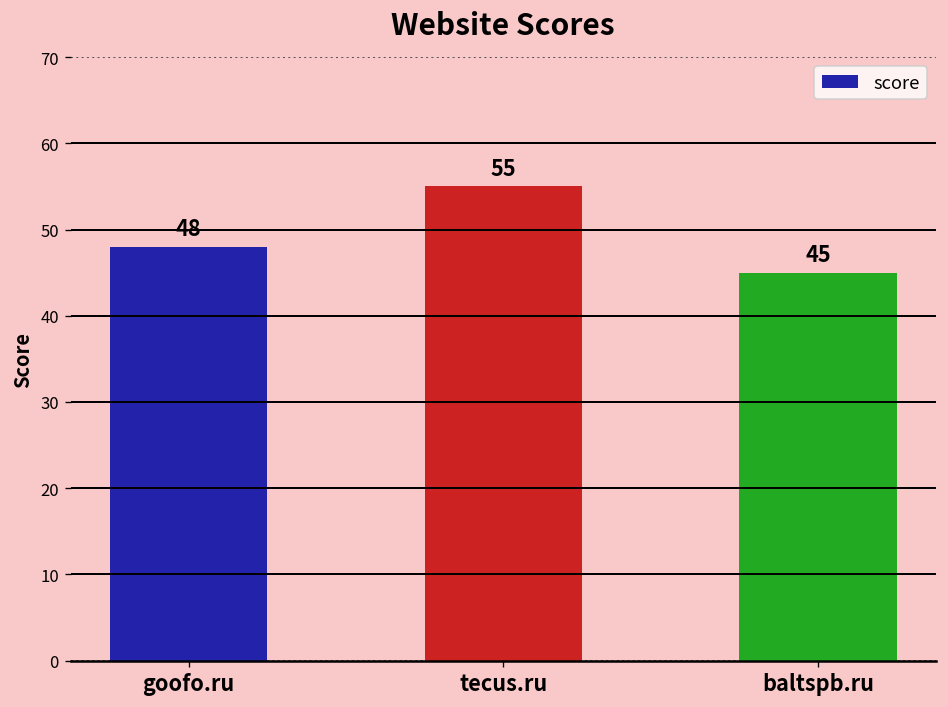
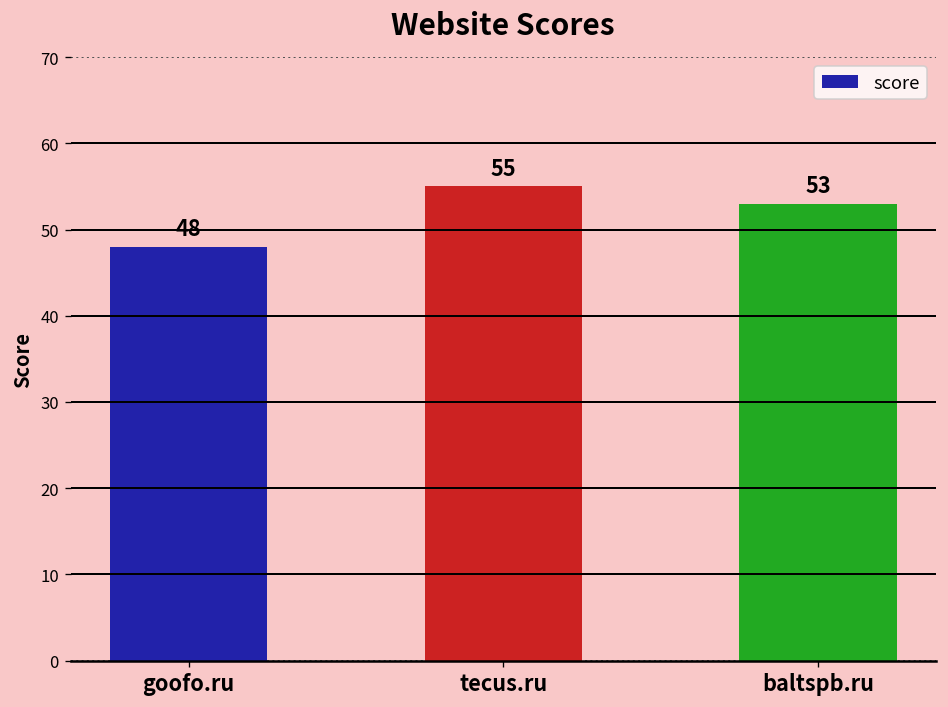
baltspb.ru: 45 -> 53
